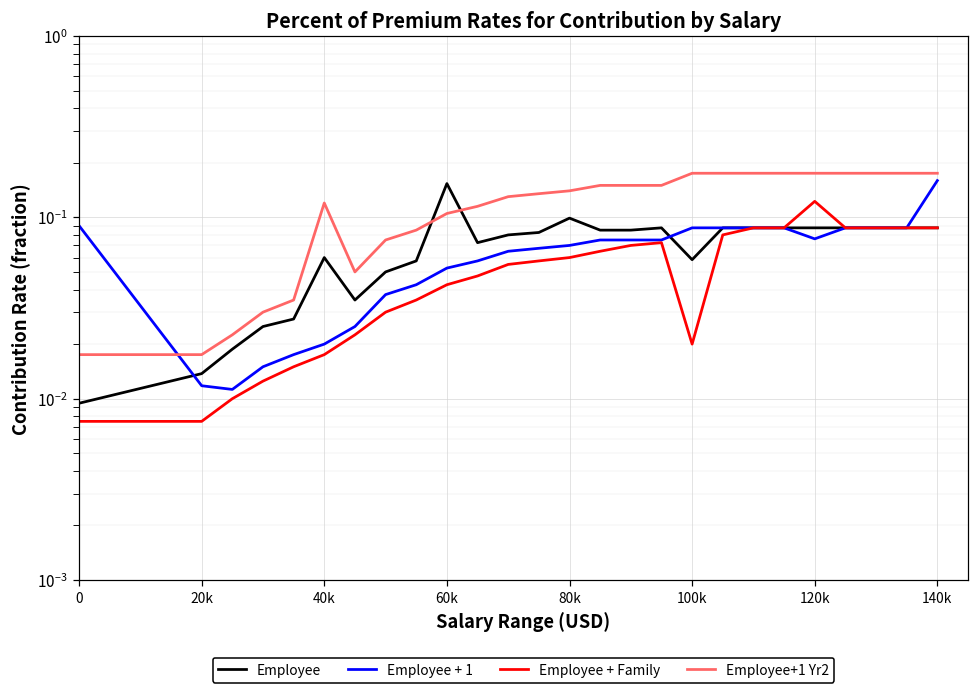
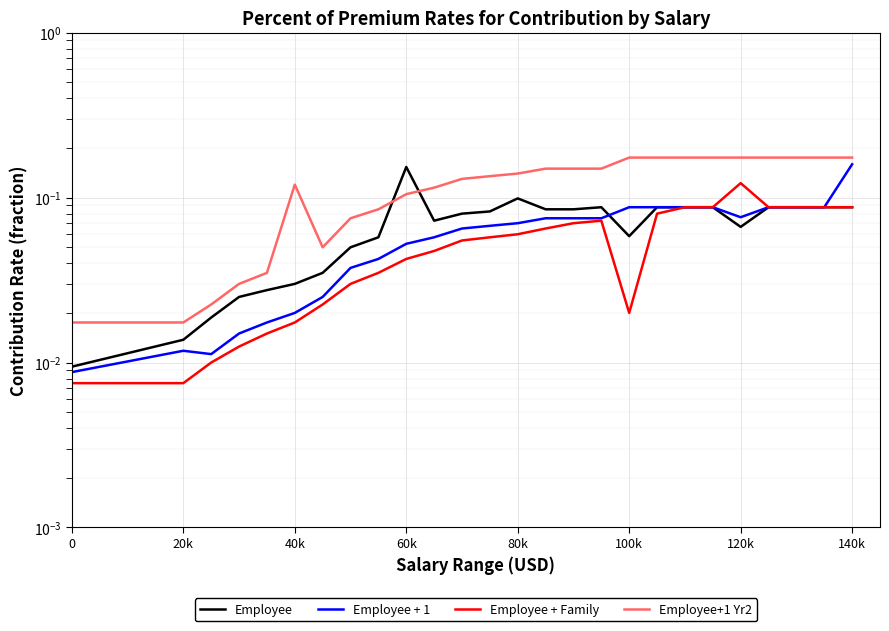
Employee + 1, 0: 0.09 -> 0.009
Employee, 40k: 0.06 -> 0.03
Employee, 120k: 0.09 -> 0.067
